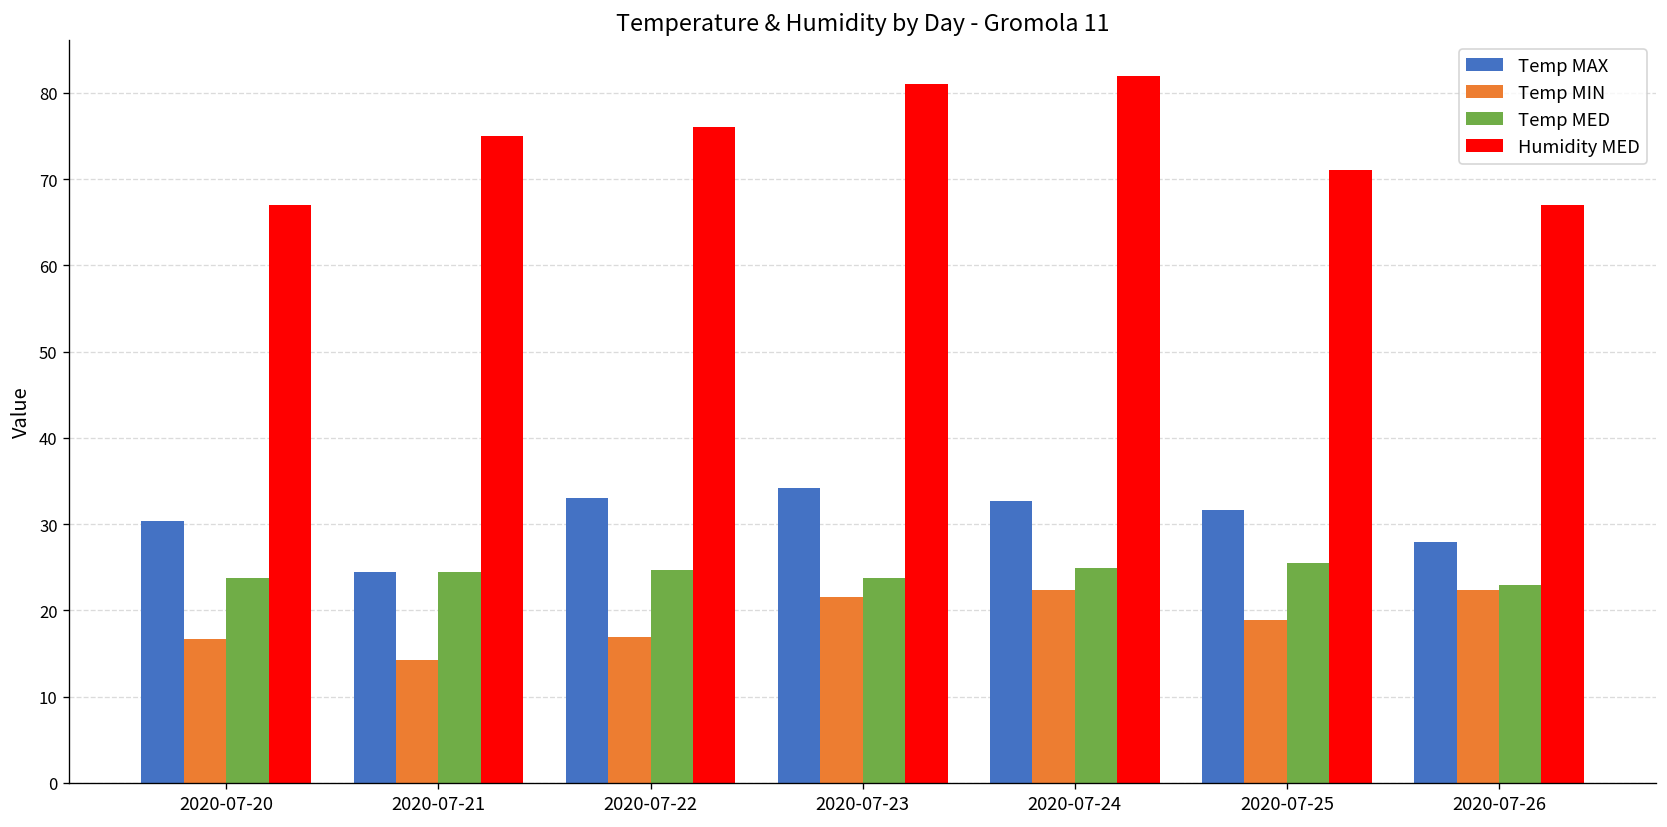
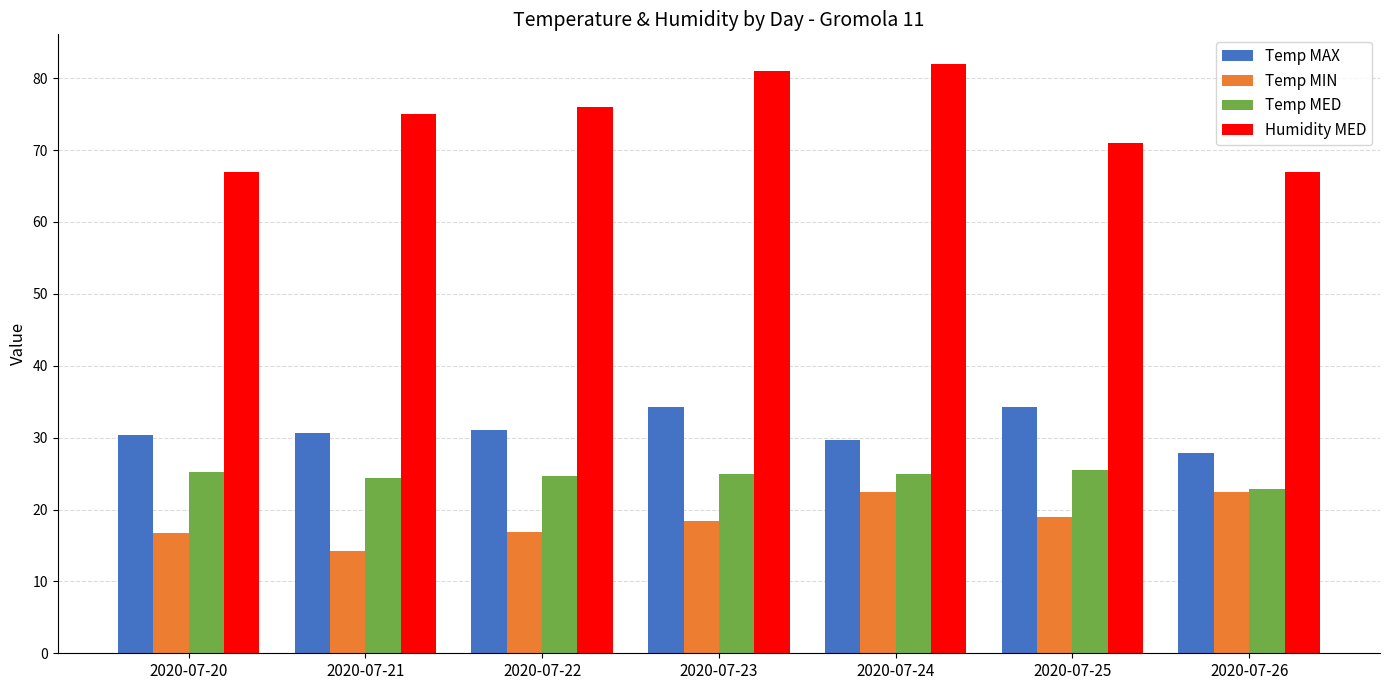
Temp MED, 2020-07-20: 24 -> 25
Temp MAX, 2020-07-21: 25 -> 31
Temp MAX, 2020-07-22: 33 -> 31
Temp MIN, 2020-07-23: 22 -> 18
Temp MED, 2020-07-23: 24 -> 25
Temp MAX, 2020-07-24: 33 -> 30
Temp MAX, 2020-07-25: 32 -> 34
